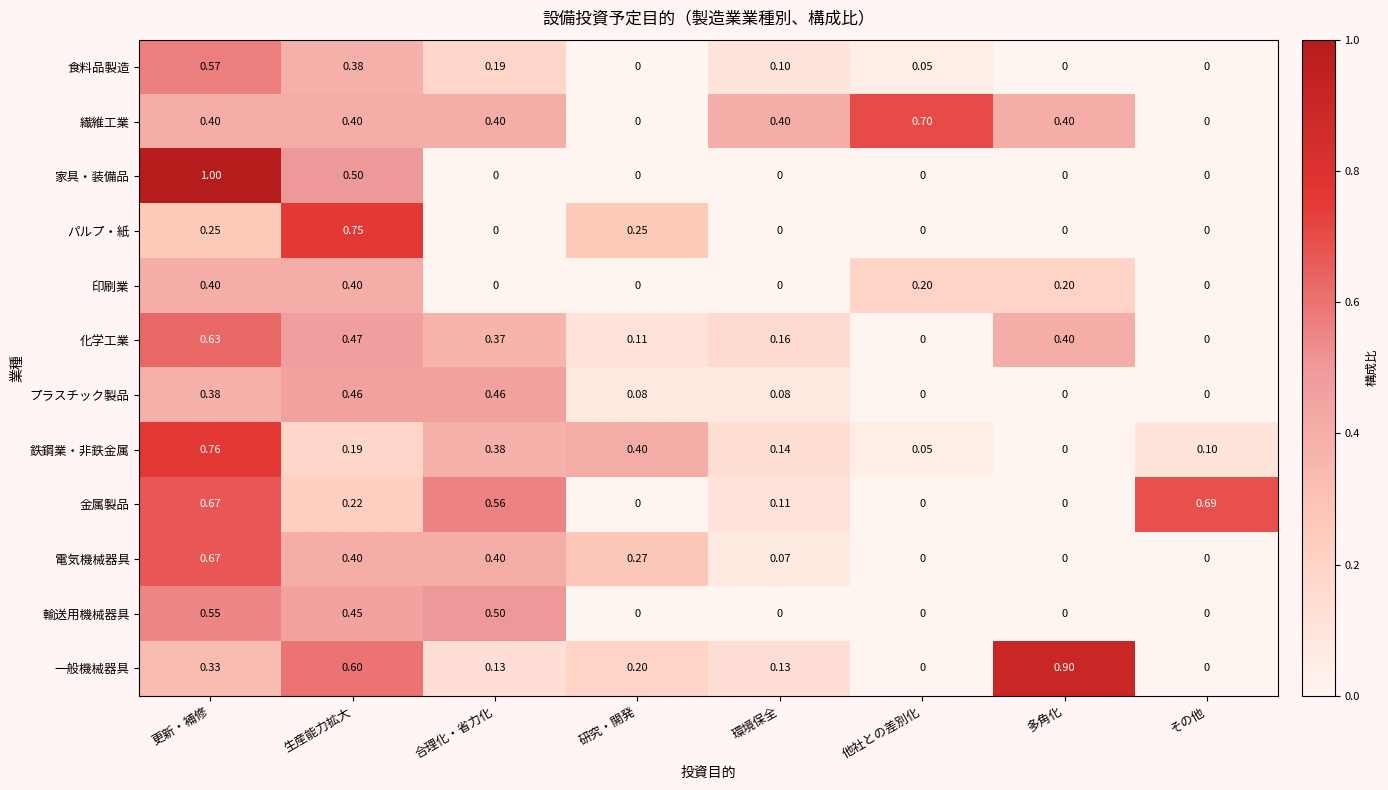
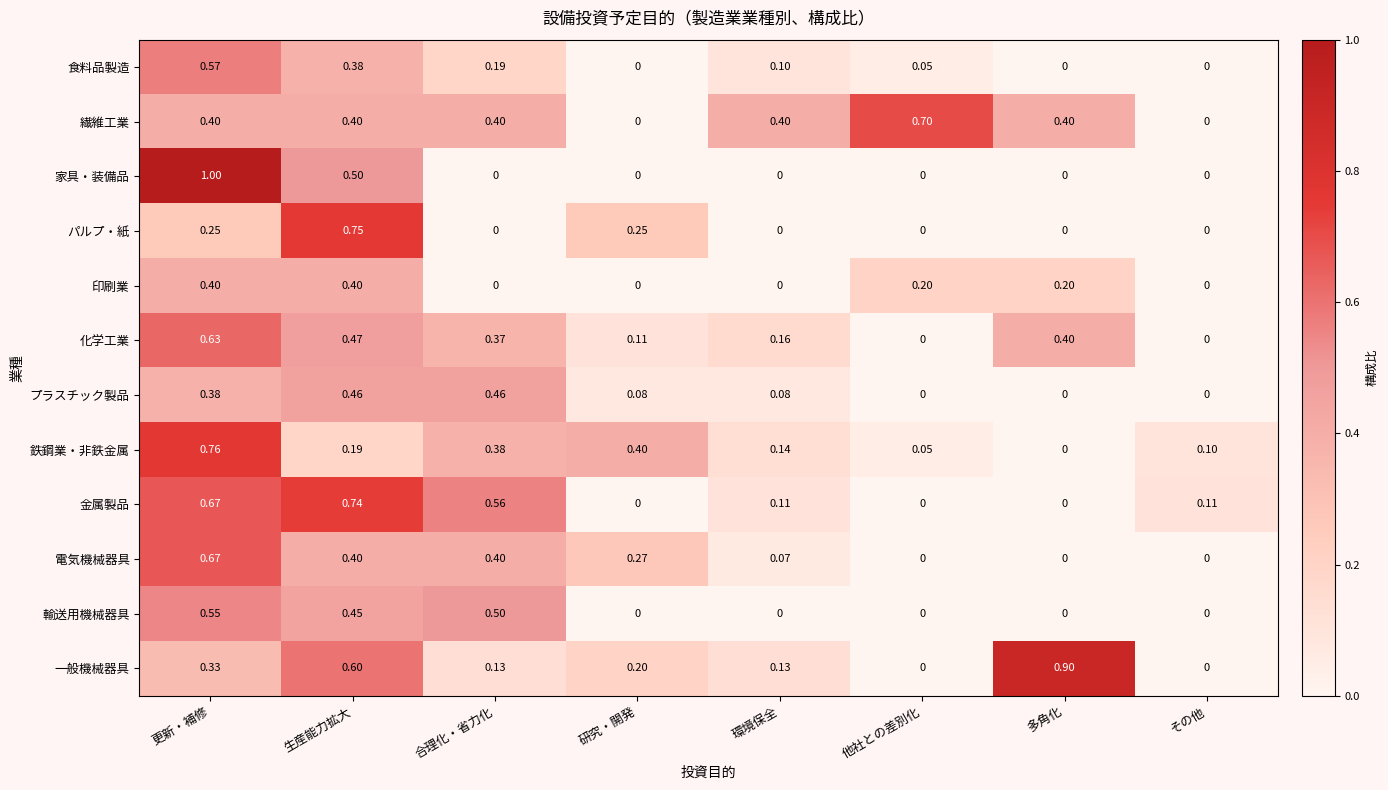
金属製品, 生産能力拡大: 0.22 -> 0.74
金属製品, その他: 0.69 -> 0.11
